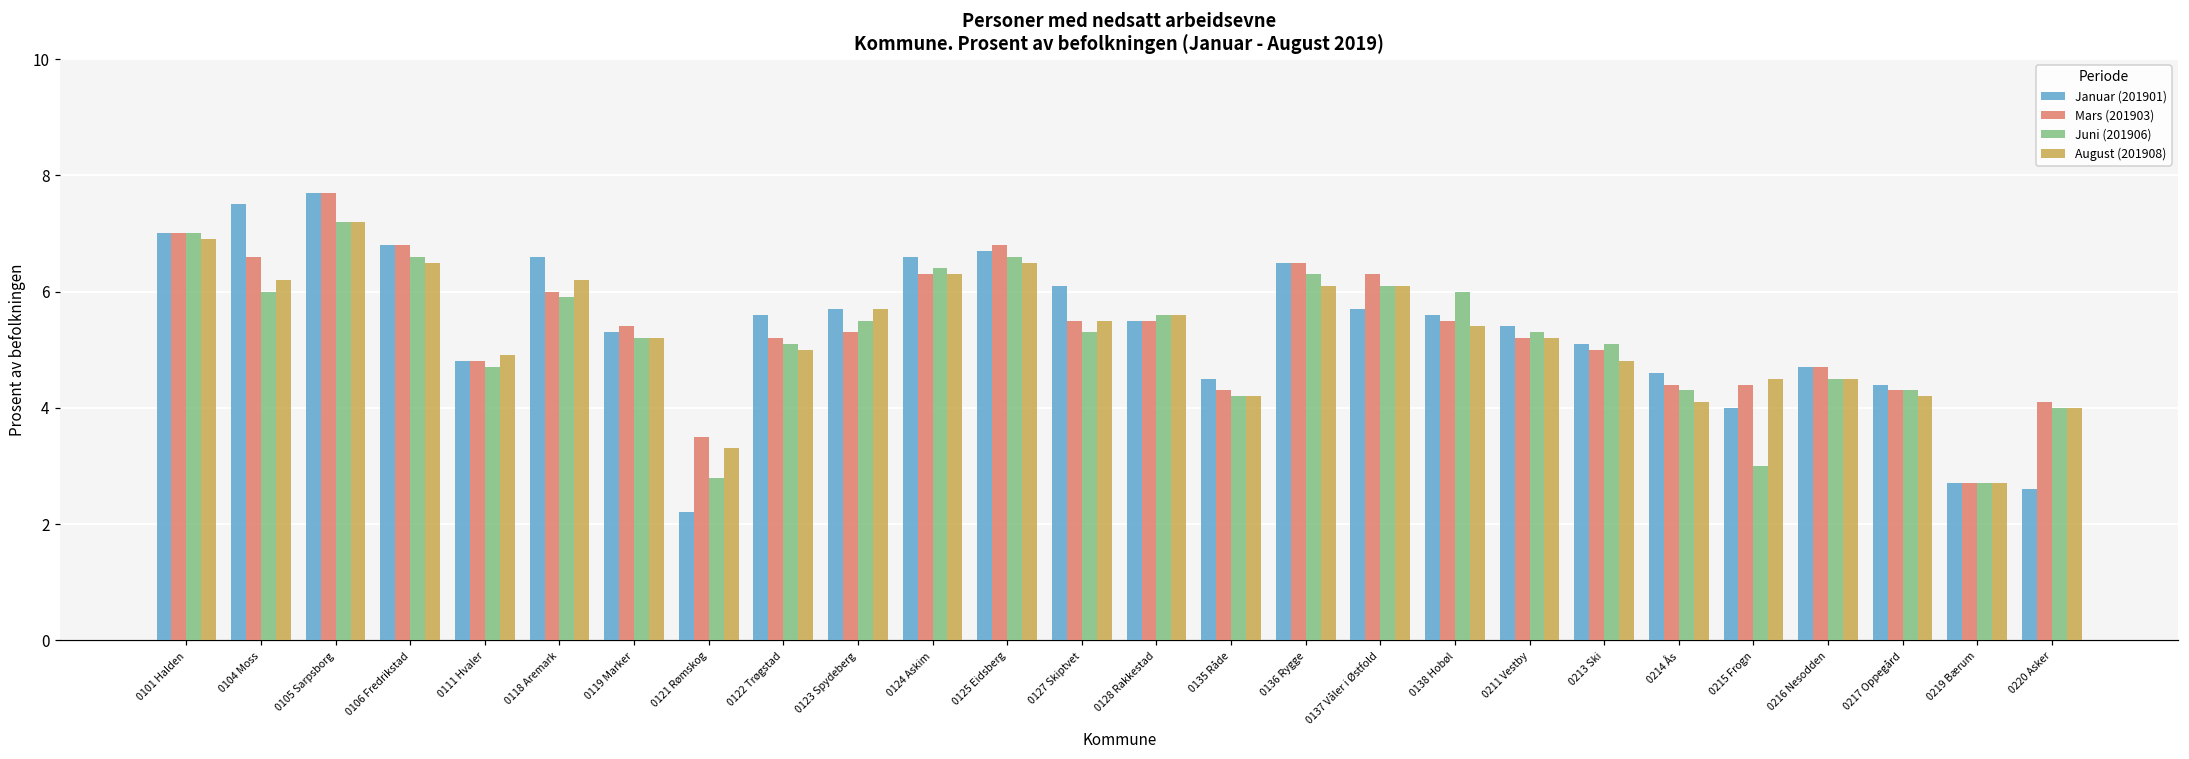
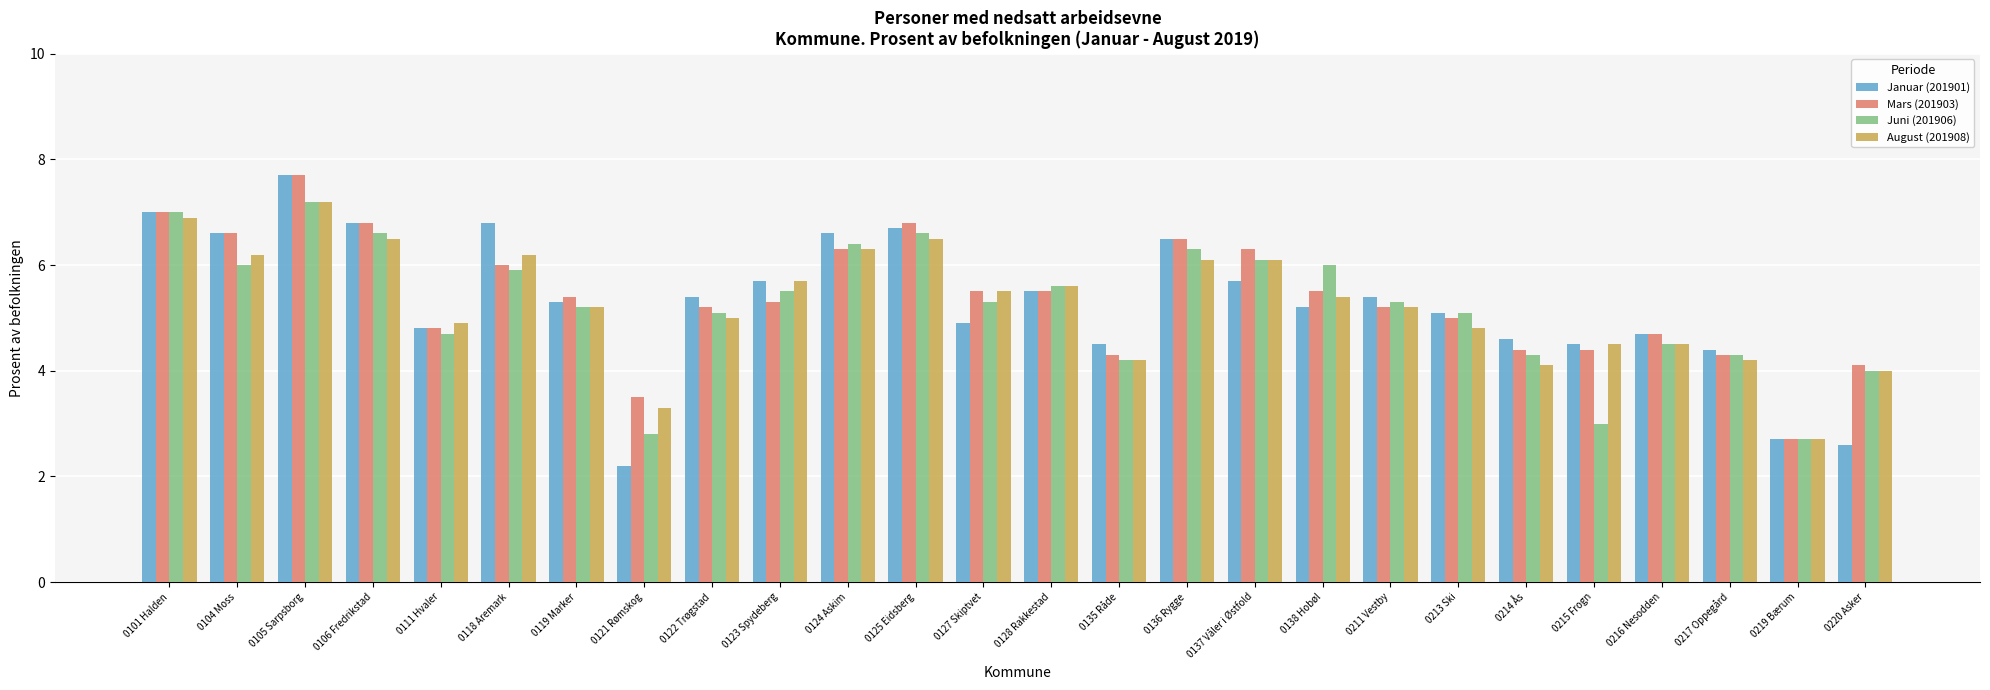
Januar (201901), 0104 Moss: 7.5 -> 6.6
Januar (201901), 0118 Aremark: 6.6 -> 6.8
Januar (201901), 0122 Trøgstad: 5.6 -> 5.4
Januar (201901), 0127 Skiptvet: 6.1 -> 4.9
Januar (201901), 0138 Hobøl: 5.6 -> 5.2
Januar (201901), 0215 Frogn: 4.0 -> 4.5
